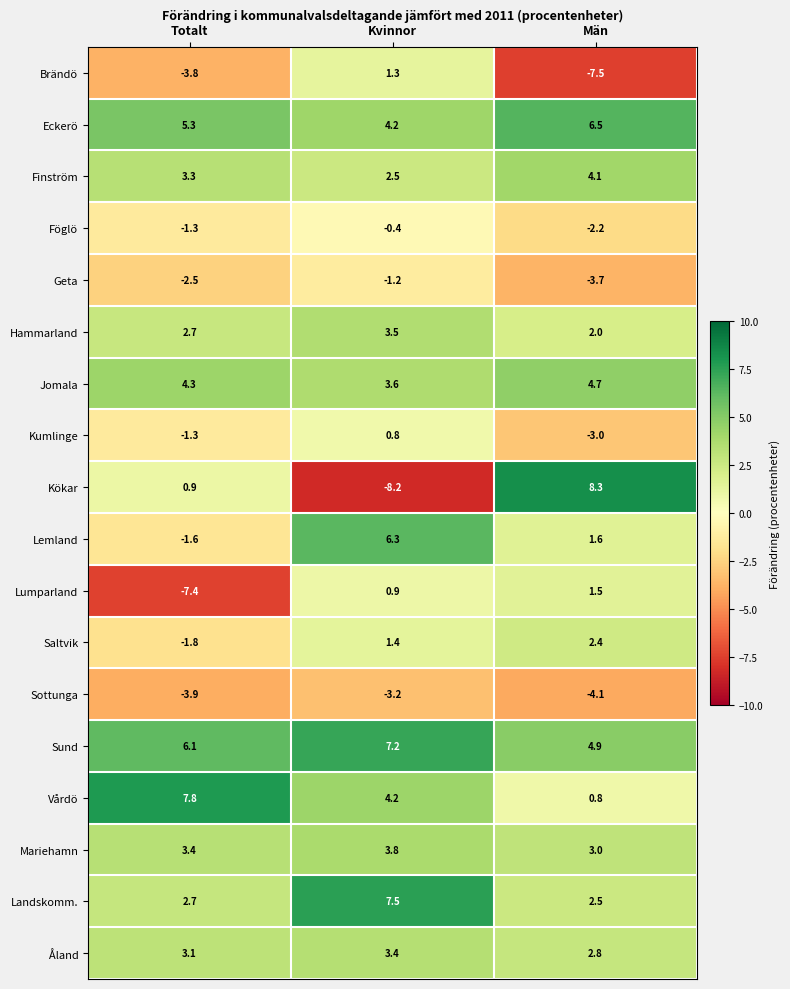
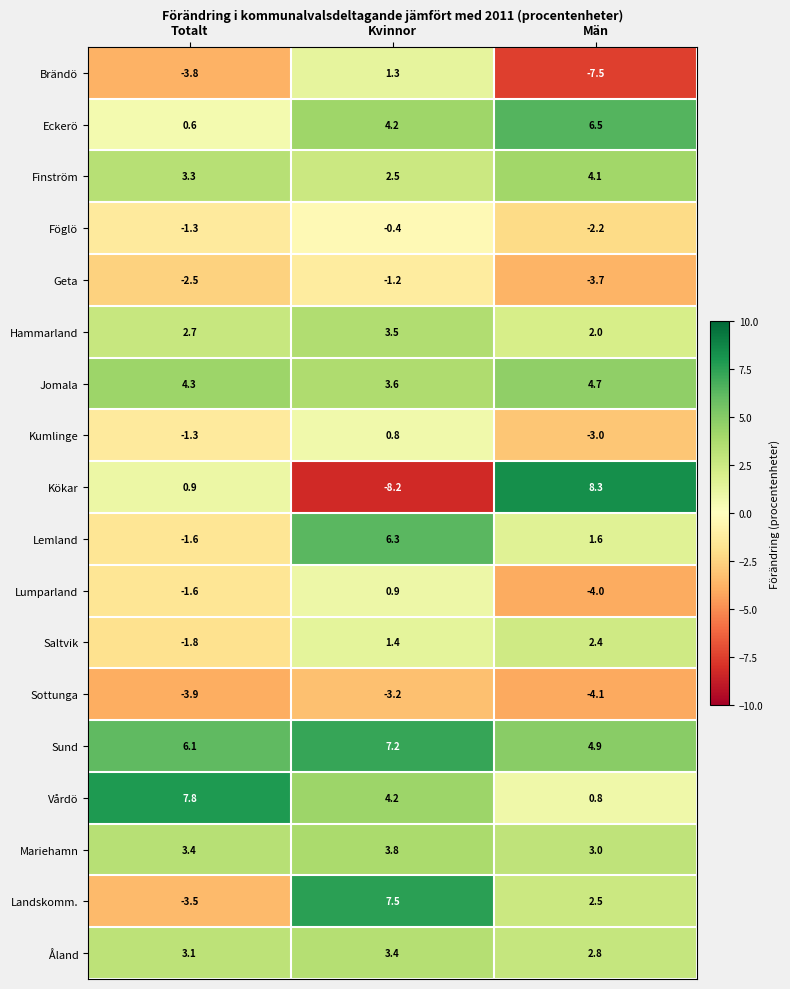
Eckerö, Totalt: 5.3 -> 0.6
Lumparland, Totalt: -7.4 -> -1.6
Lumparland, Män: 1.5 -> -4.0
Landskomm., Totalt: 2.7 -> -3.5
